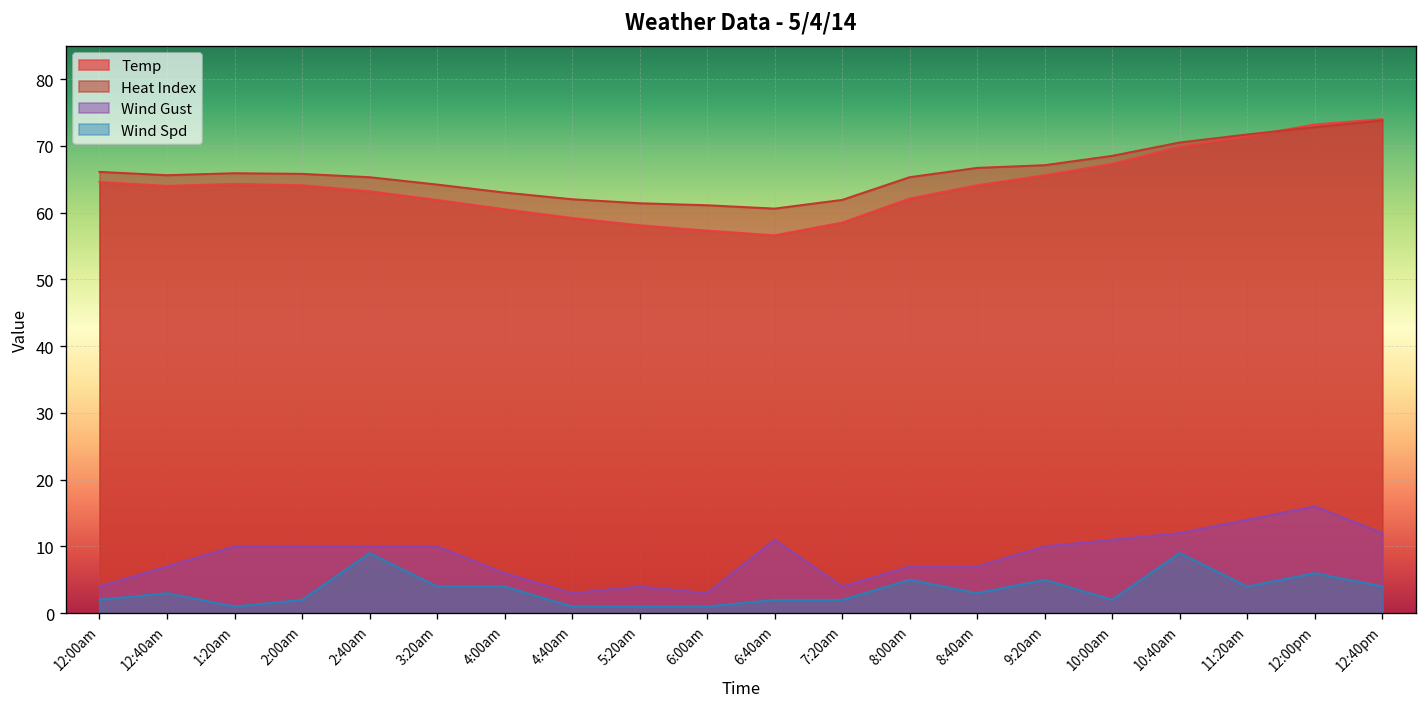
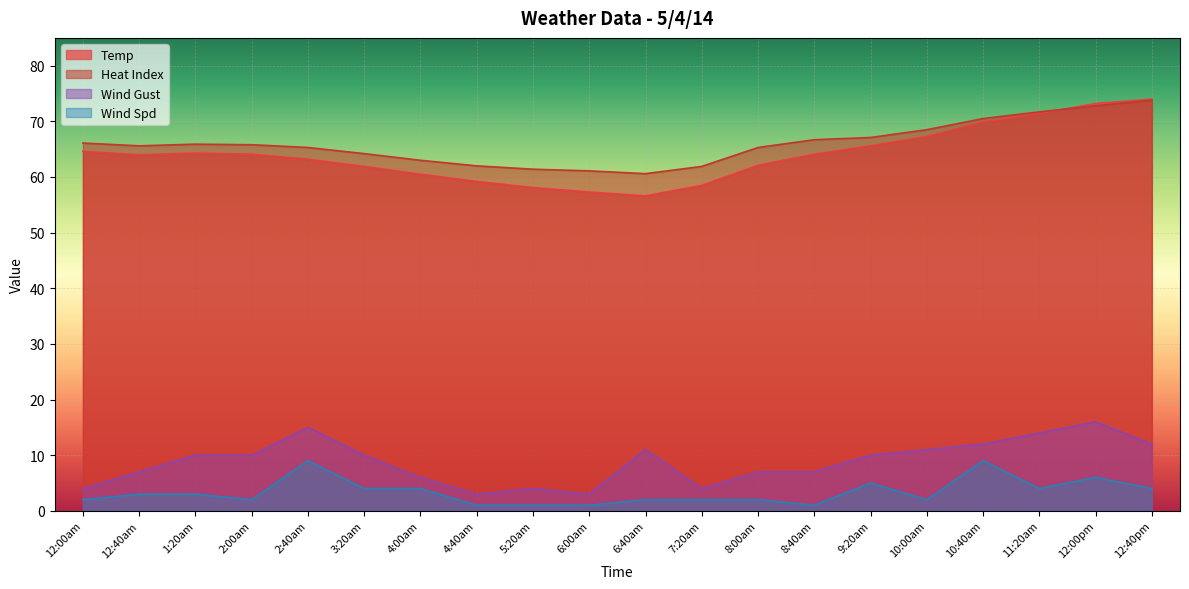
Wind Spd, 1:20am: 1 -> 3
Wind Gust, 2:40am: 10 -> 15
Wind Spd, 8:00am: 5 -> 2
Wind Spd, 8:40am: 3 -> 1
